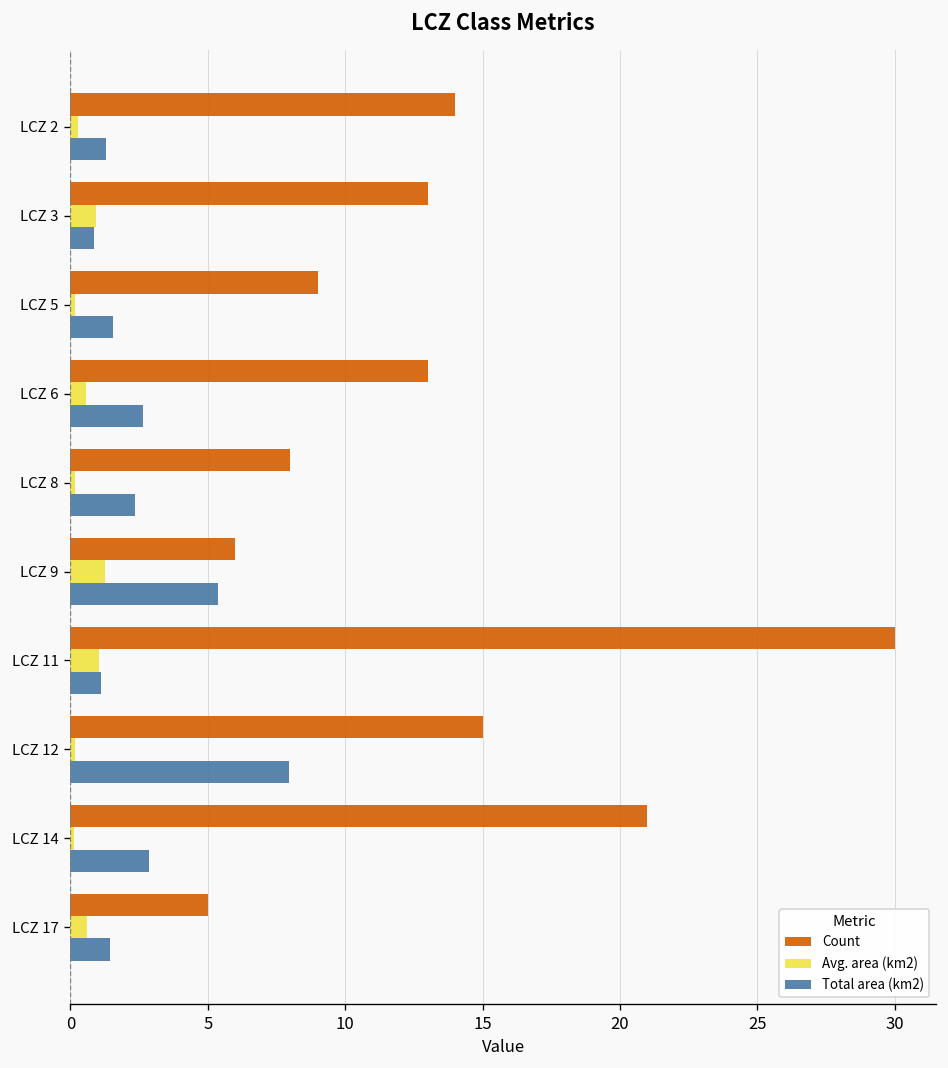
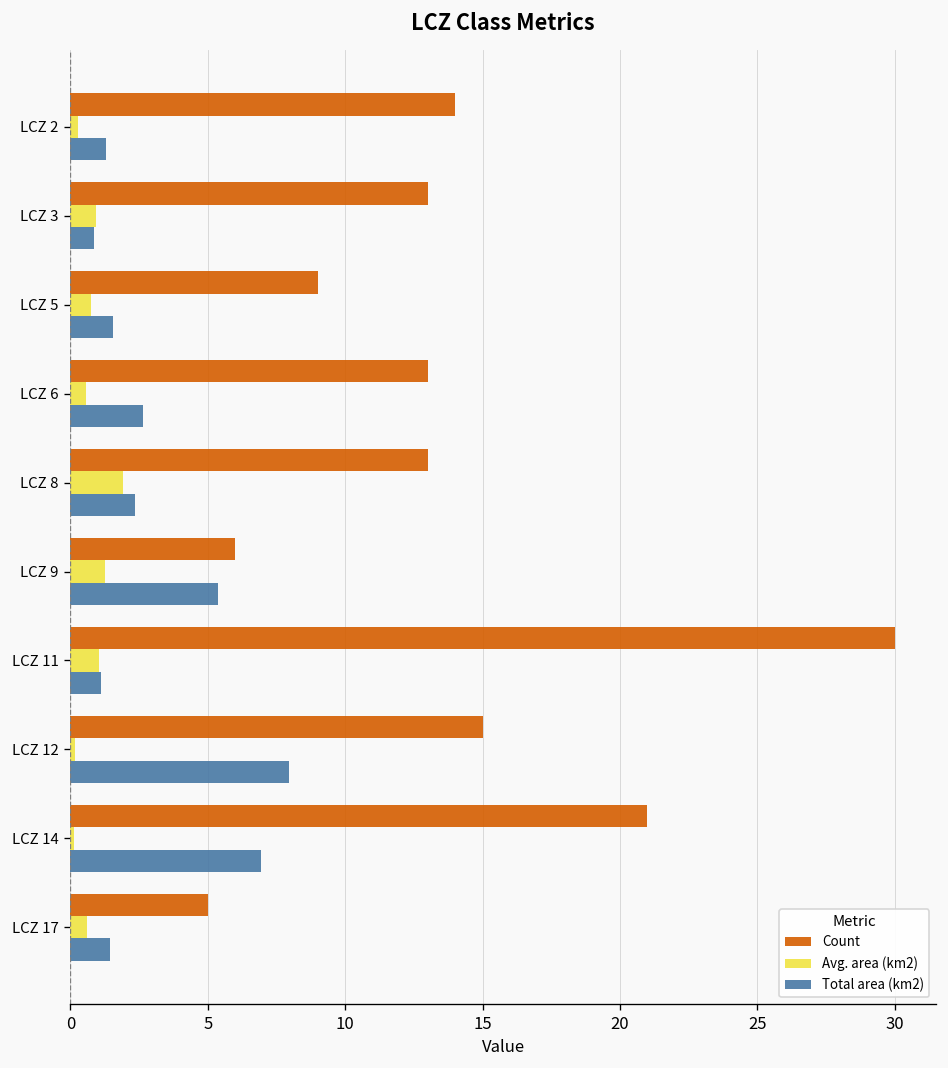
Avg. area (km2), LCZ 5: 0.2 -> 0.8
Count, LCZ 8: 8 -> 13
Avg. area (km2), LCZ 8: 0.2 -> 1.9
Total area (km2), LCZ 14: 2.9 -> 6.9
